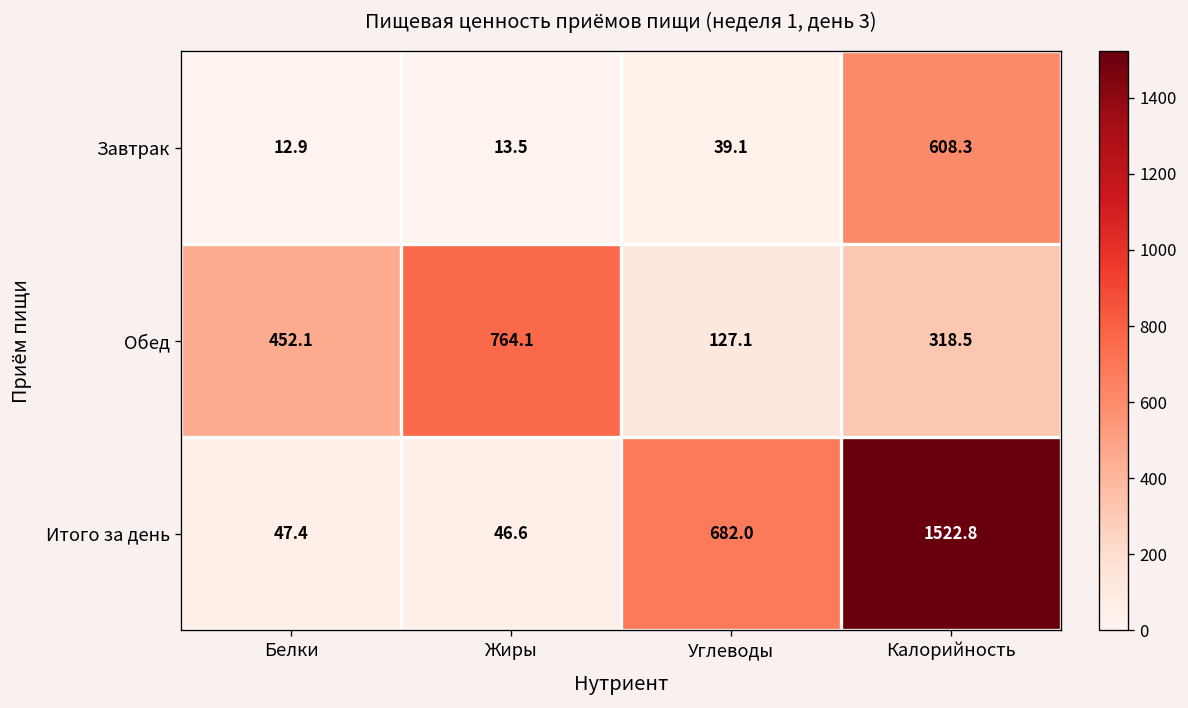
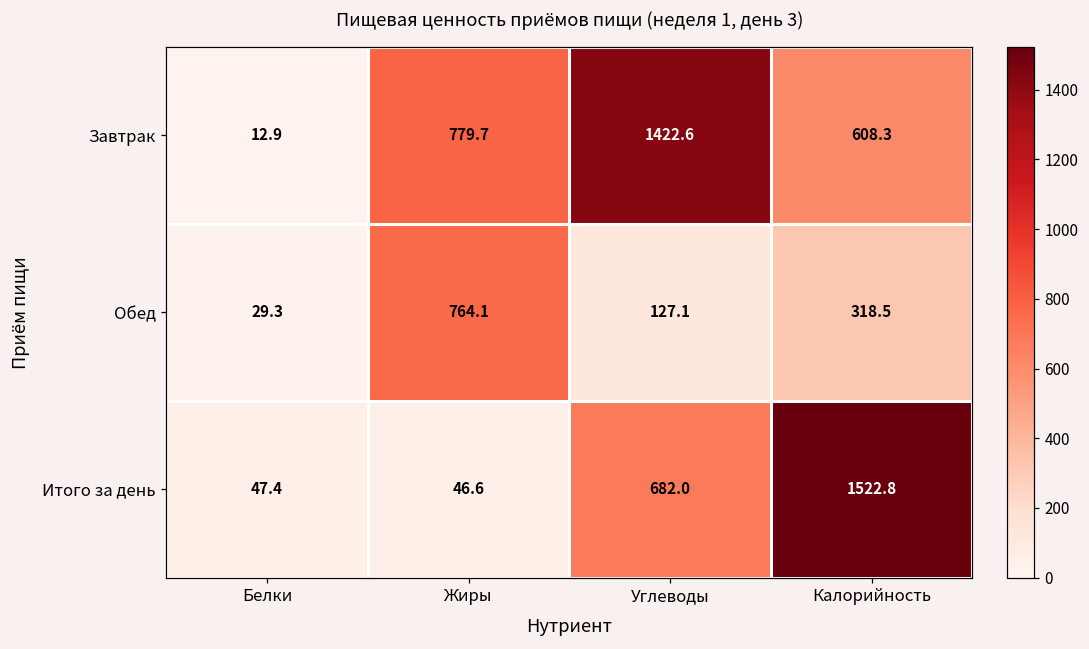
Завтрак, Жиры: 13.5 -> 779.7
Завтрак, Углеводы: 39.1 -> 1422.6
Обед, Белки: 452.1 -> 29.3
